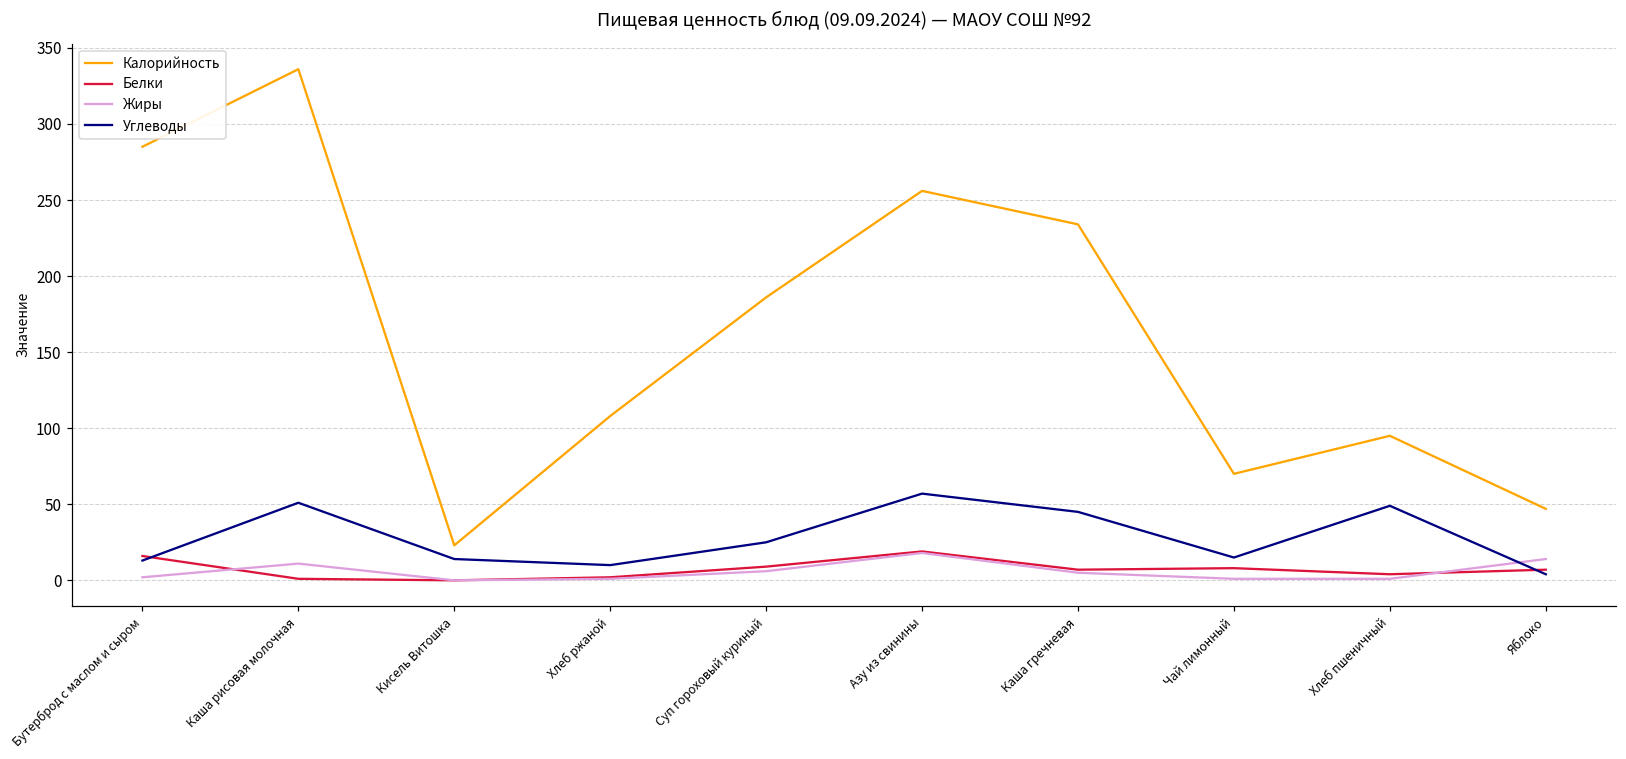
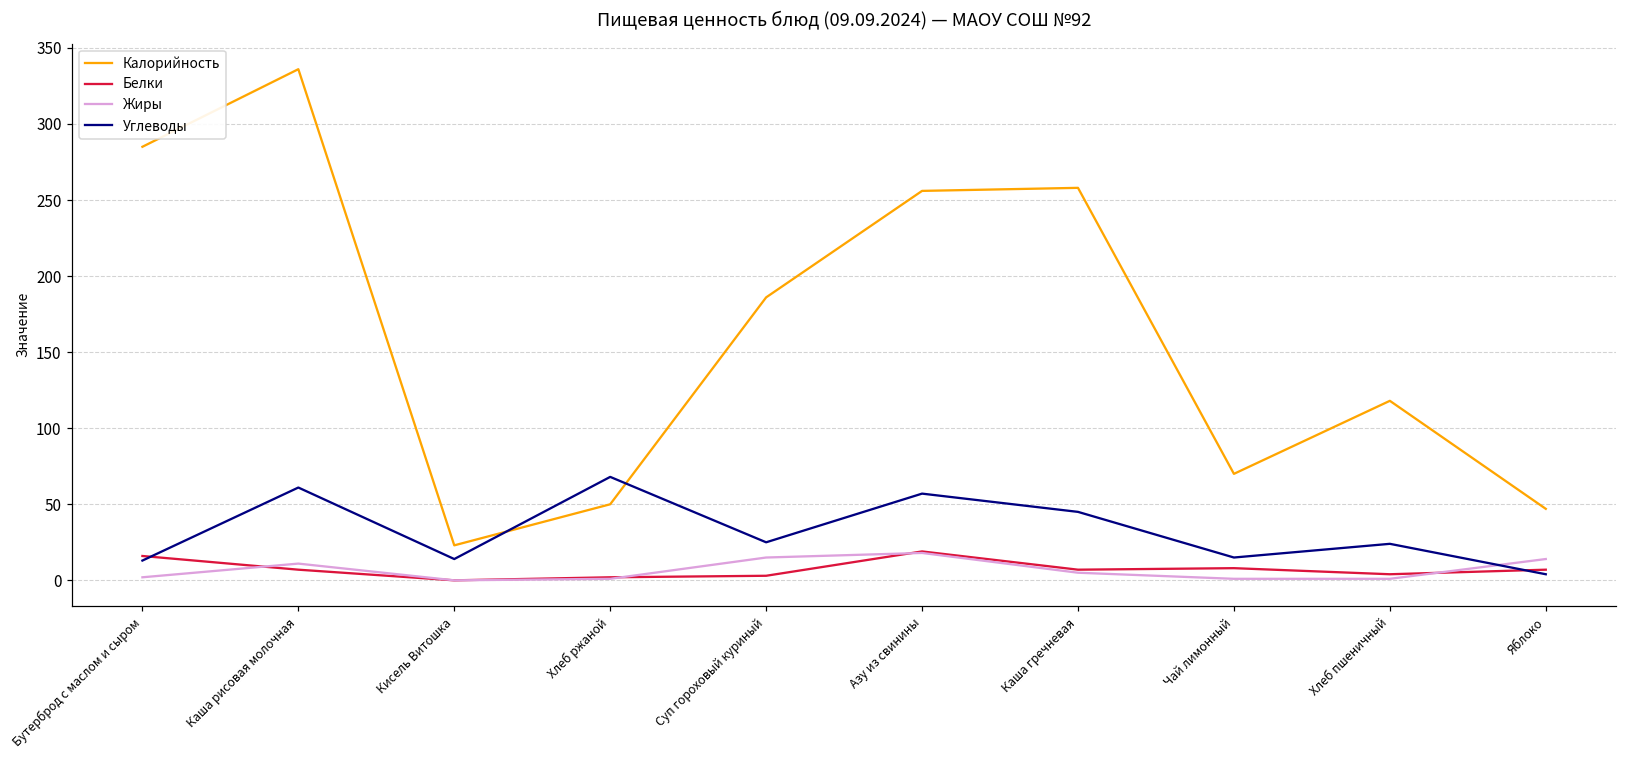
Белки, Каша рисовая молочная: 1 -> 7
Углеводы, Каша рисовая молочная: 51 -> 61
Калорийность, Хлеб ржаной: 108 -> 50
Углеводы, Хлеб ржаной: 10 -> 68
Белки, Суп гороховый куриный: 9 -> 3
Жиры, Суп гороховый куриный: 6 -> 15
Калорийность, Каша гречневая: 234 -> 258
Калорийность, Хлеб пшеничный: 95 -> 118
Углеводы, Хлеб пшеничный: 49 -> 24
